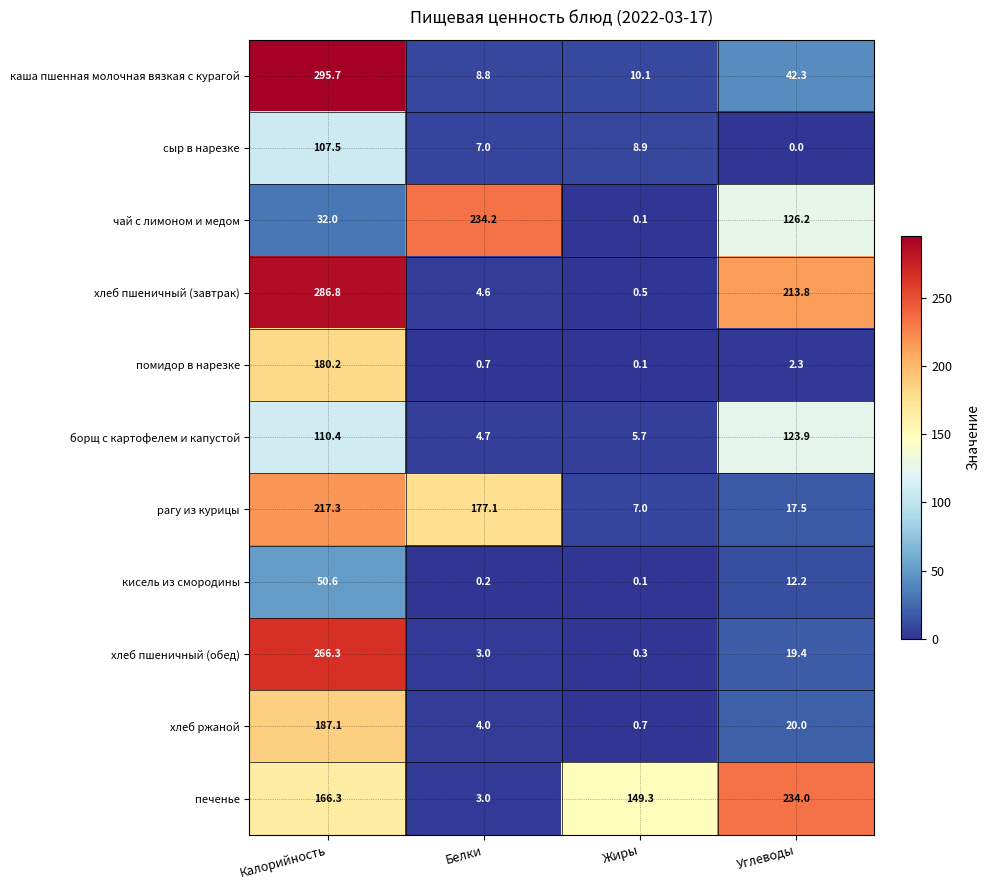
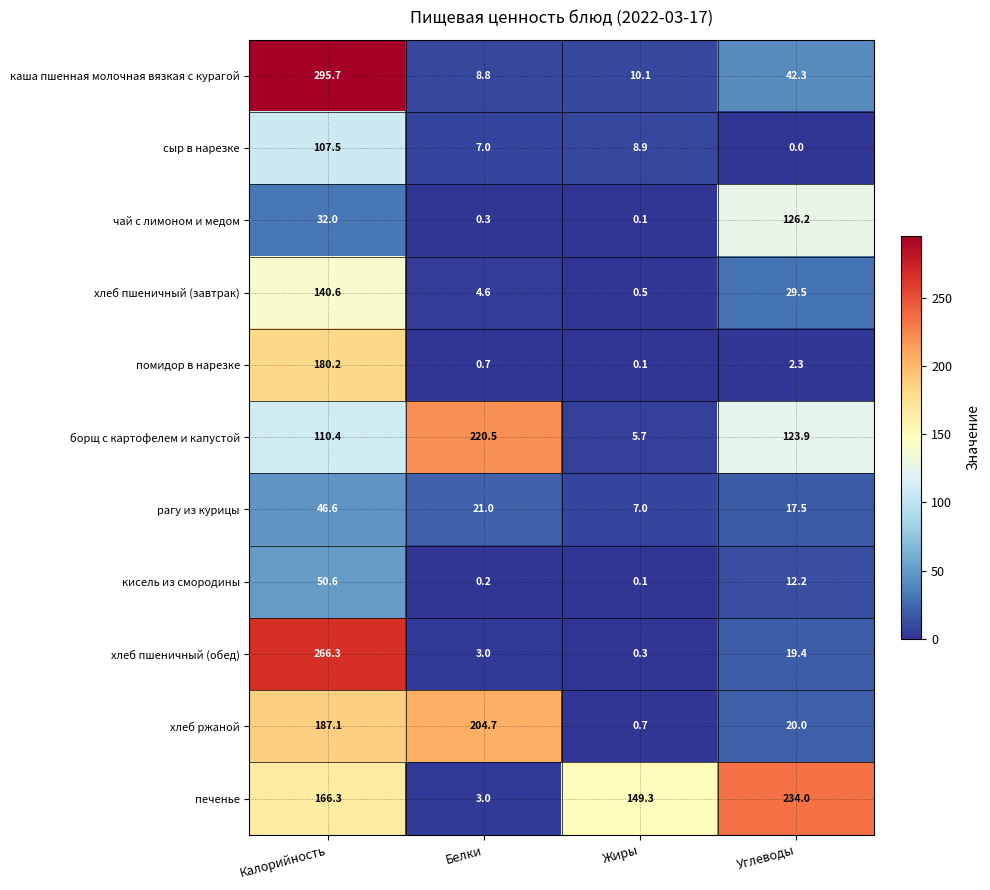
чай с лимоном и медом, Белки: 234.2 -> 0.3
хлеб пшеничный (завтрак), Калорийность: 286.8 -> 140.6
хлеб пшеничный (завтрак), Углеводы: 213.8 -> 29.5
борщ с картофелем и капустой, Белки: 4.7 -> 220.5
рагу из курицы, Калорийность: 217.3 -> 46.6
рагу из курицы, Белки: 177.1 -> 21.0
хлеб ржаной, Белки: 4.0 -> 204.7
